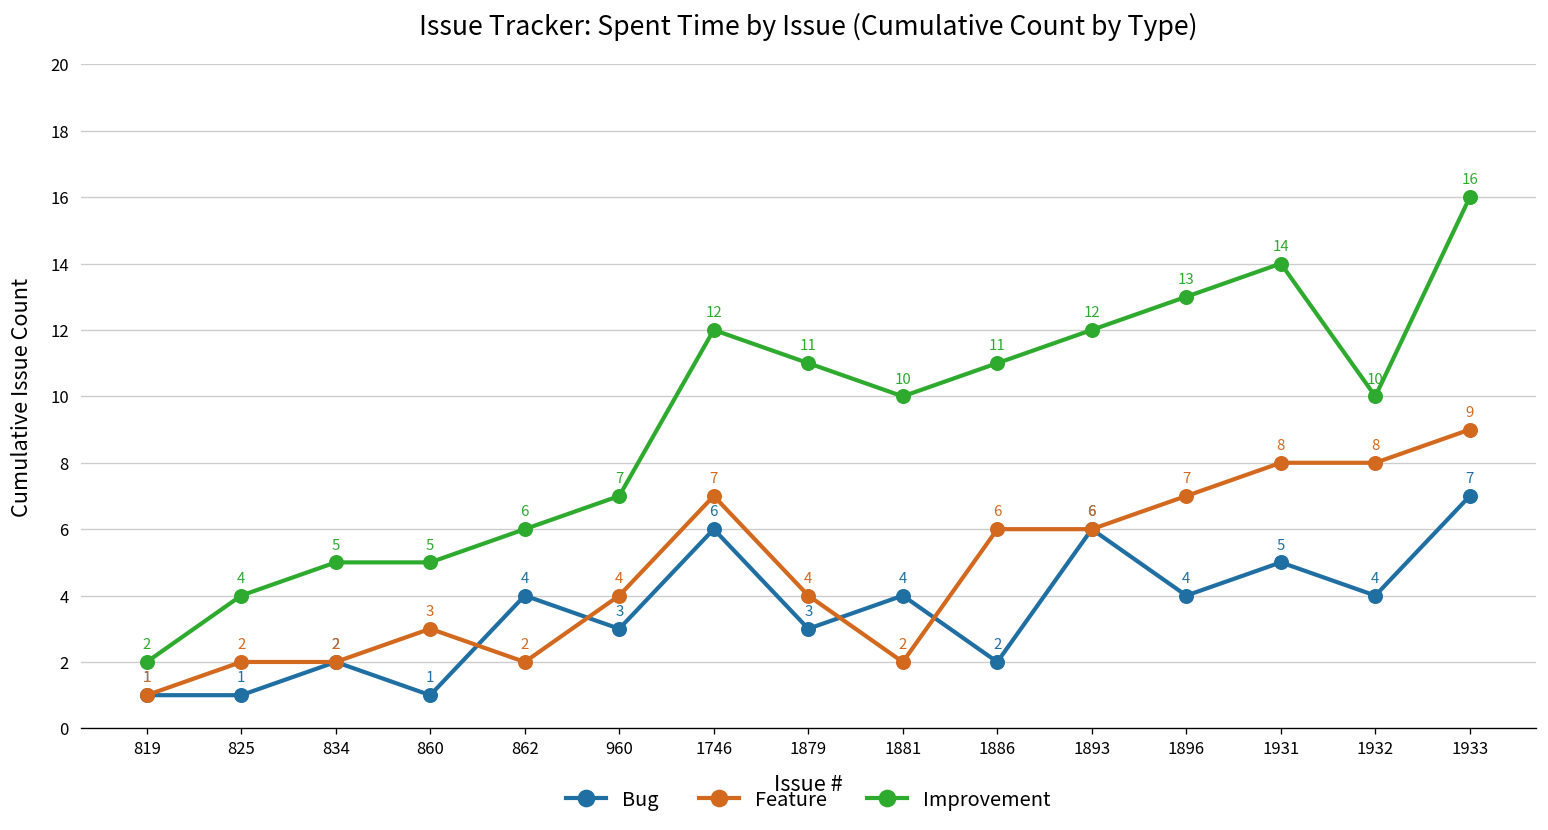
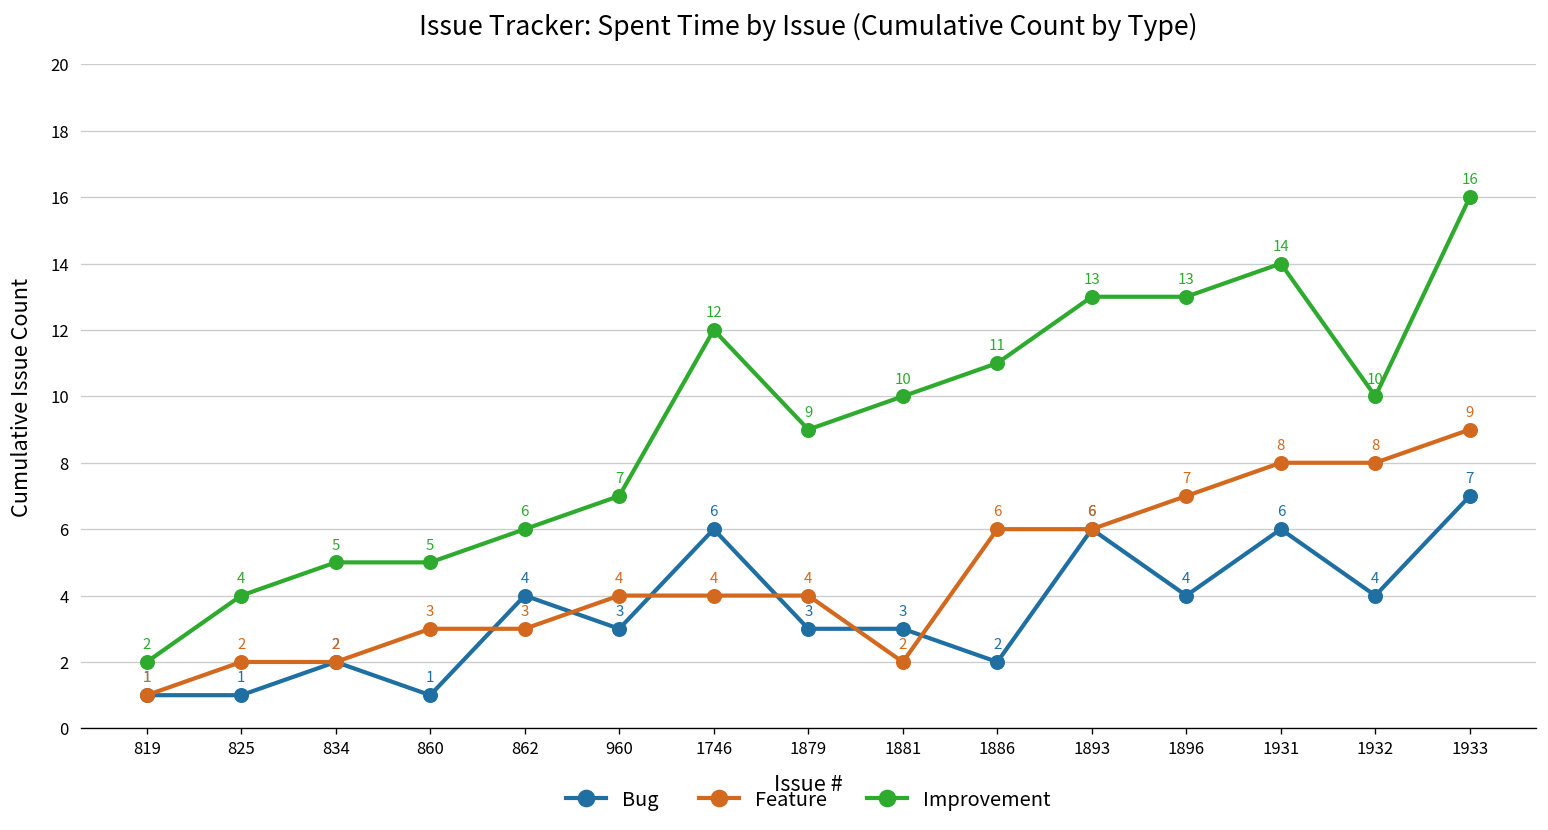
Feature, 862: 2 -> 3
Feature, 1746: 7 -> 4
Improvement, 1879: 11 -> 9
Bug, 1881: 4 -> 3
Improvement, 1893: 12 -> 13
Bug, 1931: 5 -> 6
